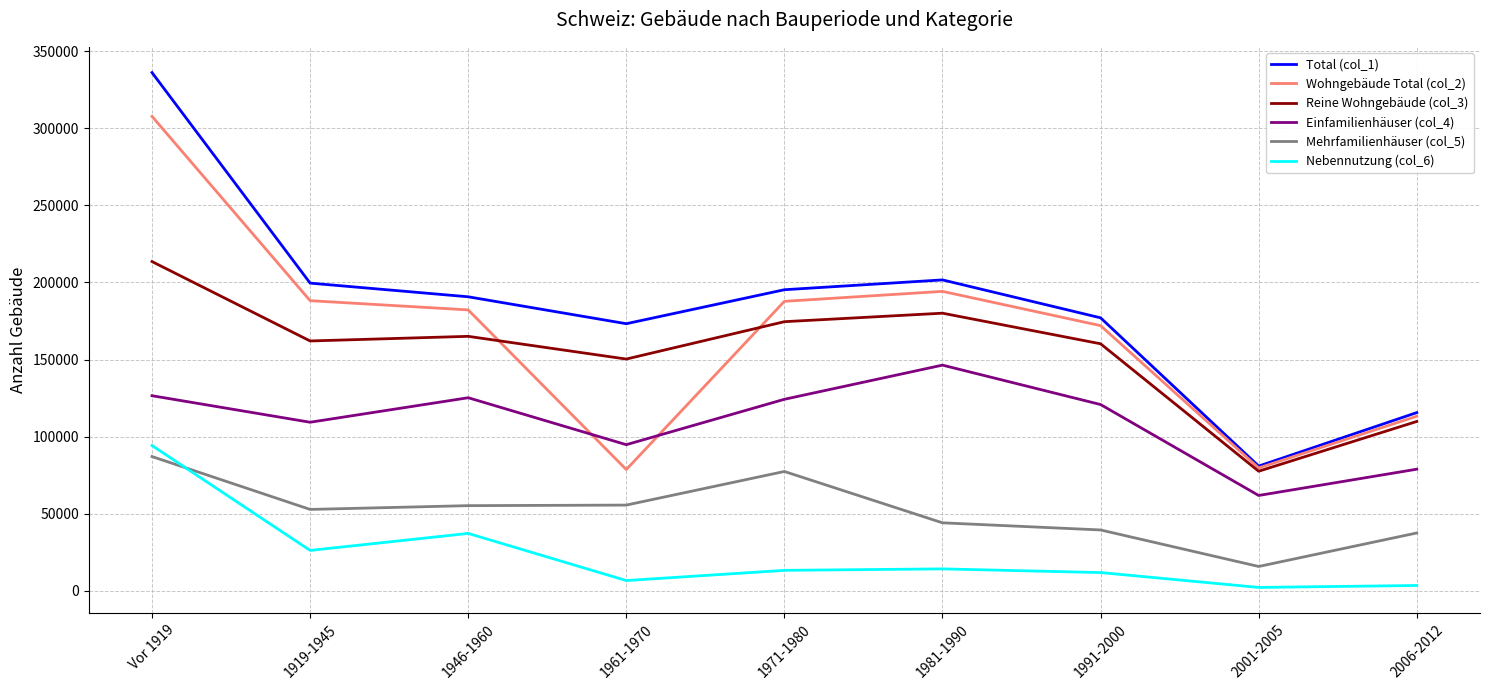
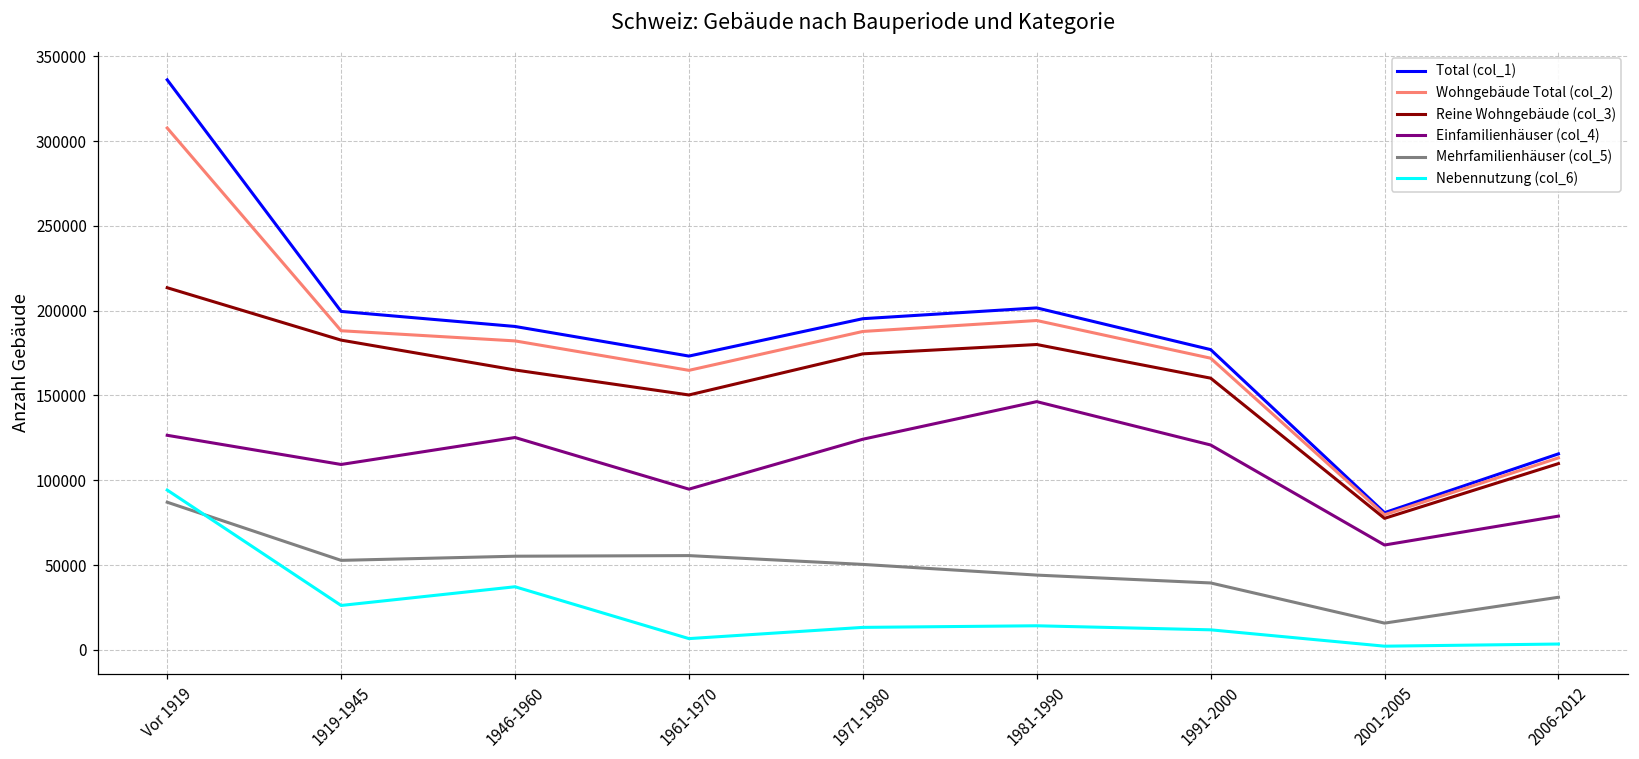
Reine Wohngebäude (col_3), 1919-1945: 162000 -> 183000
Wohngebäude Total (col_2), 1961-1970: 79000 -> 165000
Mehrfamilienhäuser (col_5), 1971-1980: 77000 -> 50000
Mehrfamilienhäuser (col_5), 2006-2012: 37000 -> 31000
